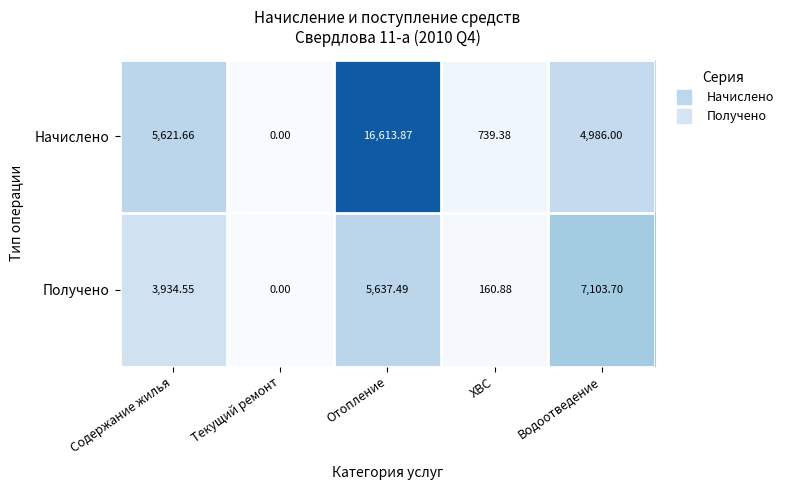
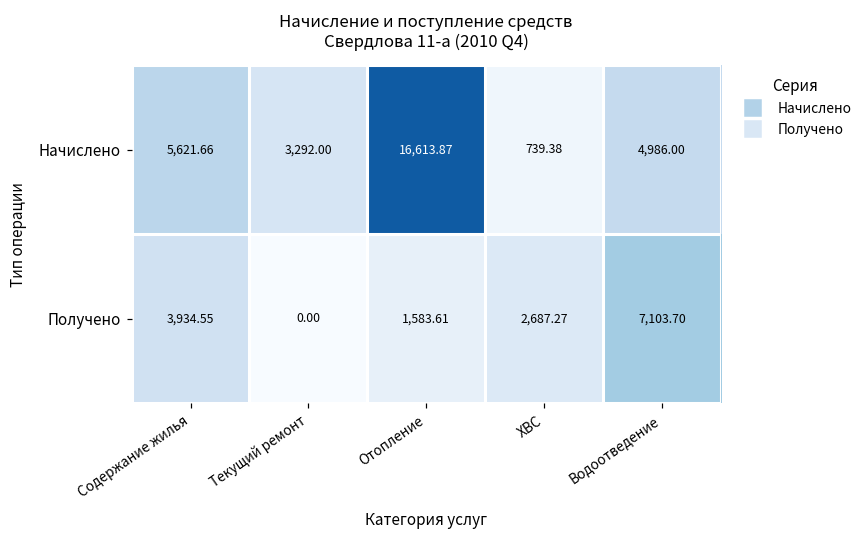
Начислено, Текущий ремонт: 0.00 -> 3,292.00
Получено, Отопление: 5,637.49 -> 1,583.61
Получено, ХВС: 160.88 -> 2,687.27
